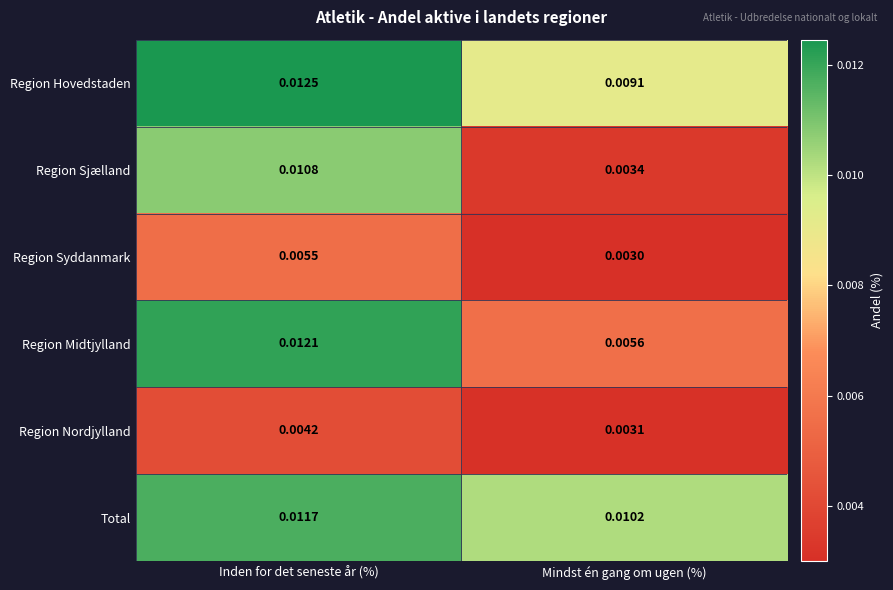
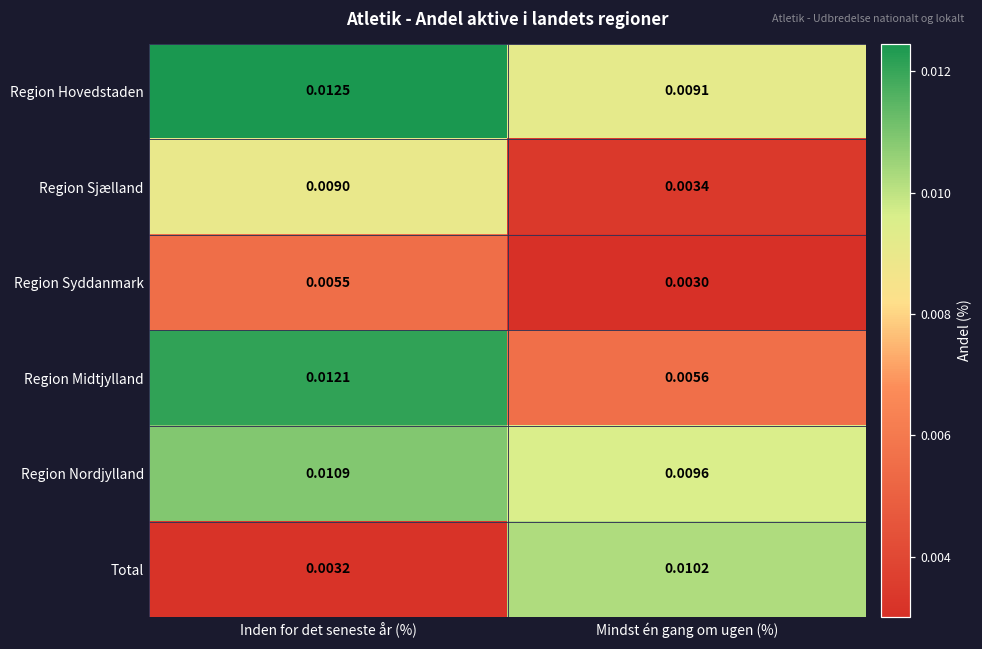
Region Sjælland, Inden for det seneste år (%): 0.0108 -> 0.0090
Region Nordjylland, Inden for det seneste år (%): 0.0042 -> 0.0109
Region Nordjylland, Mindst én gang om ugen (%): 0.0031 -> 0.0096
Total, Inden for det seneste år (%): 0.0117 -> 0.0032
